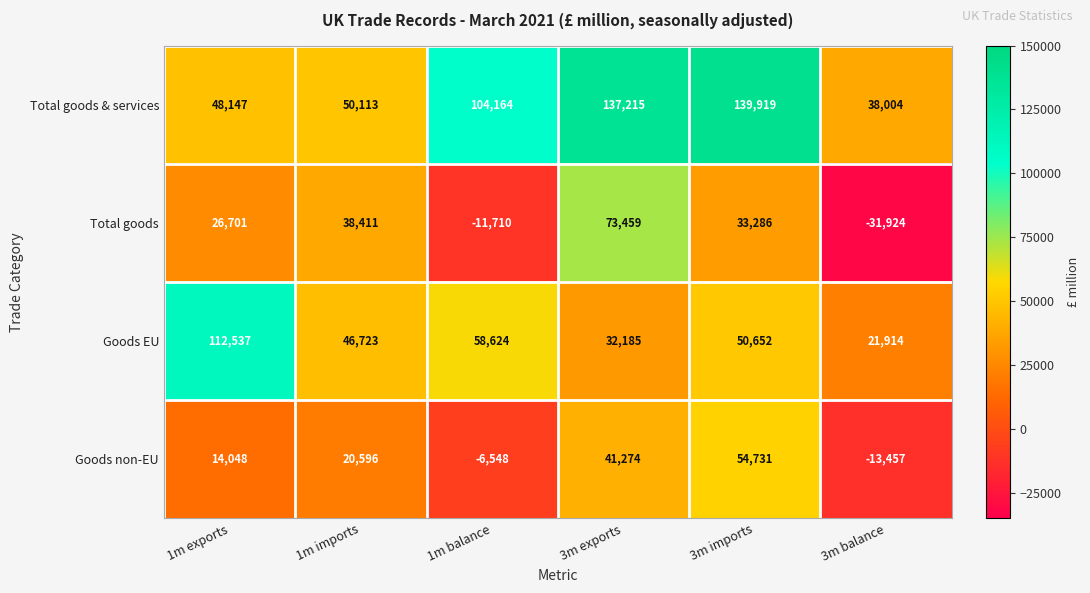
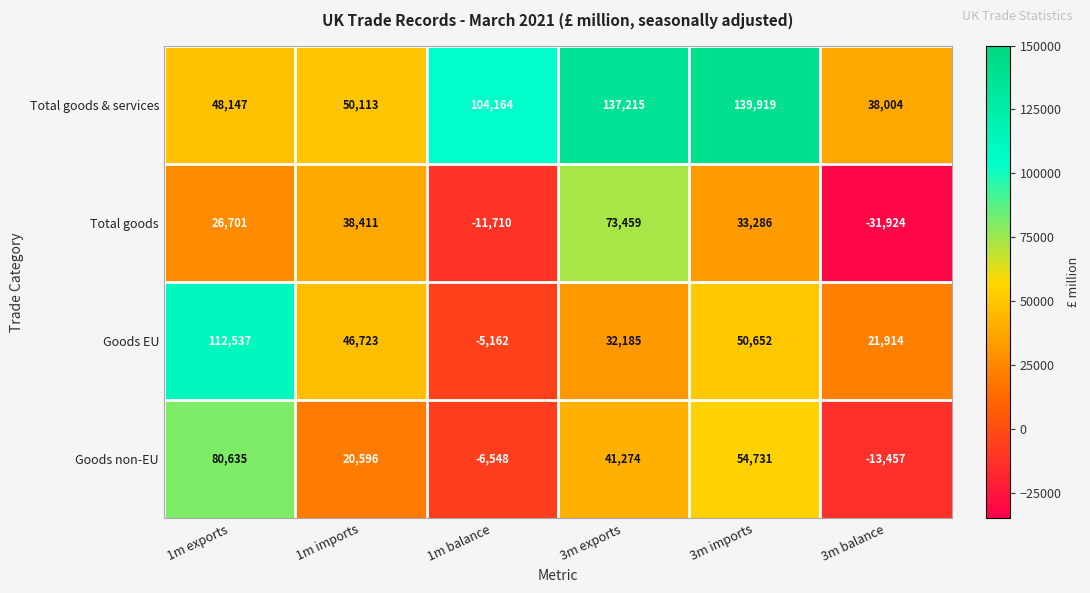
Goods EU, 1m balance: 58,624 -> -5,162
Goods non-EU, 1m exports: 14,048 -> 80,635
